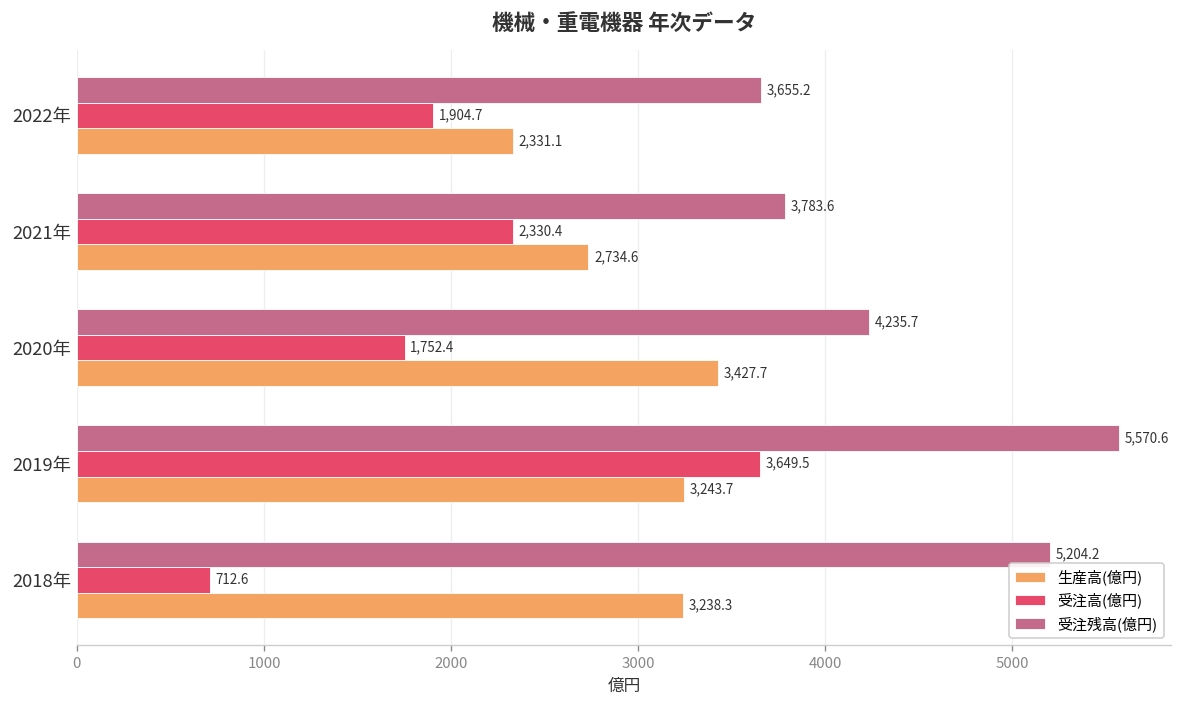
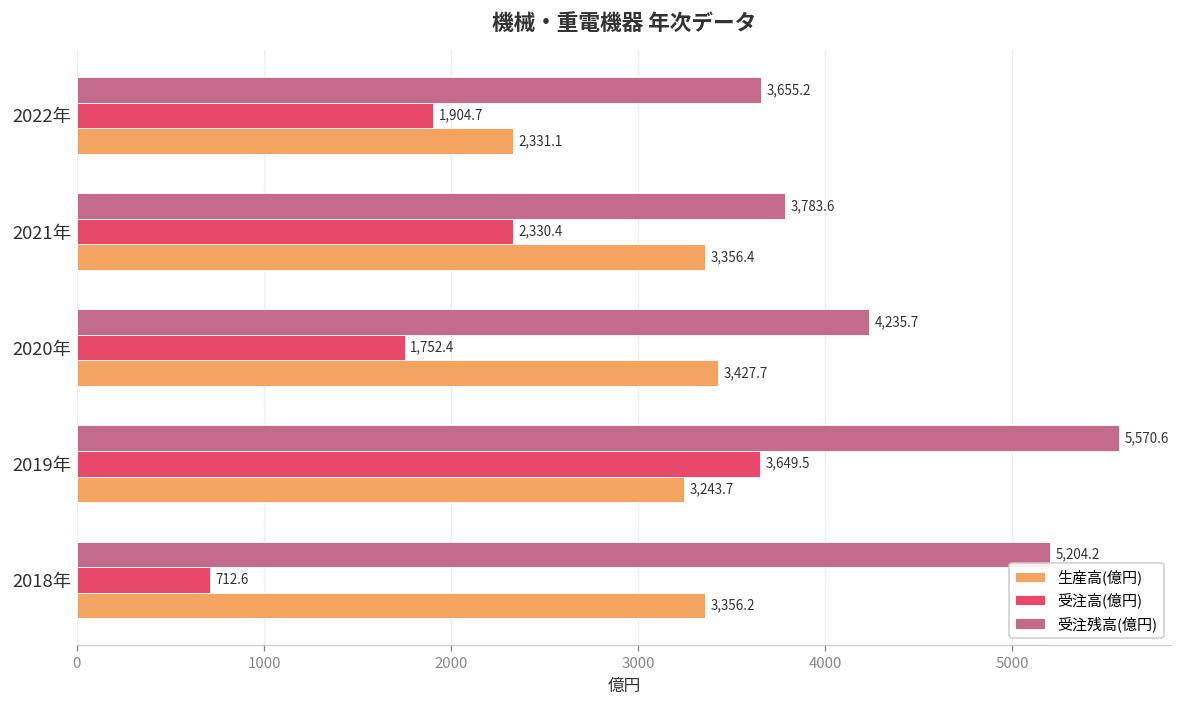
生産高(億円), 2021年: 2,734.6 -> 3,356.4
生産高(億円), 2018年: 3,238.3 -> 3,356.2
